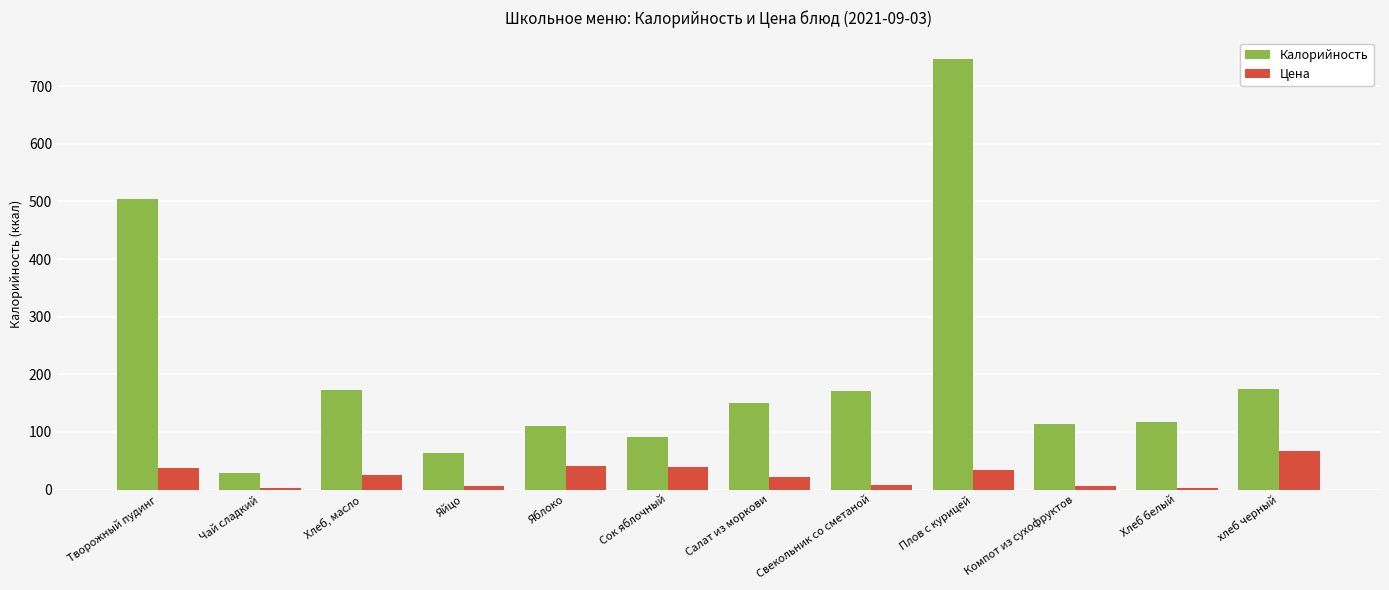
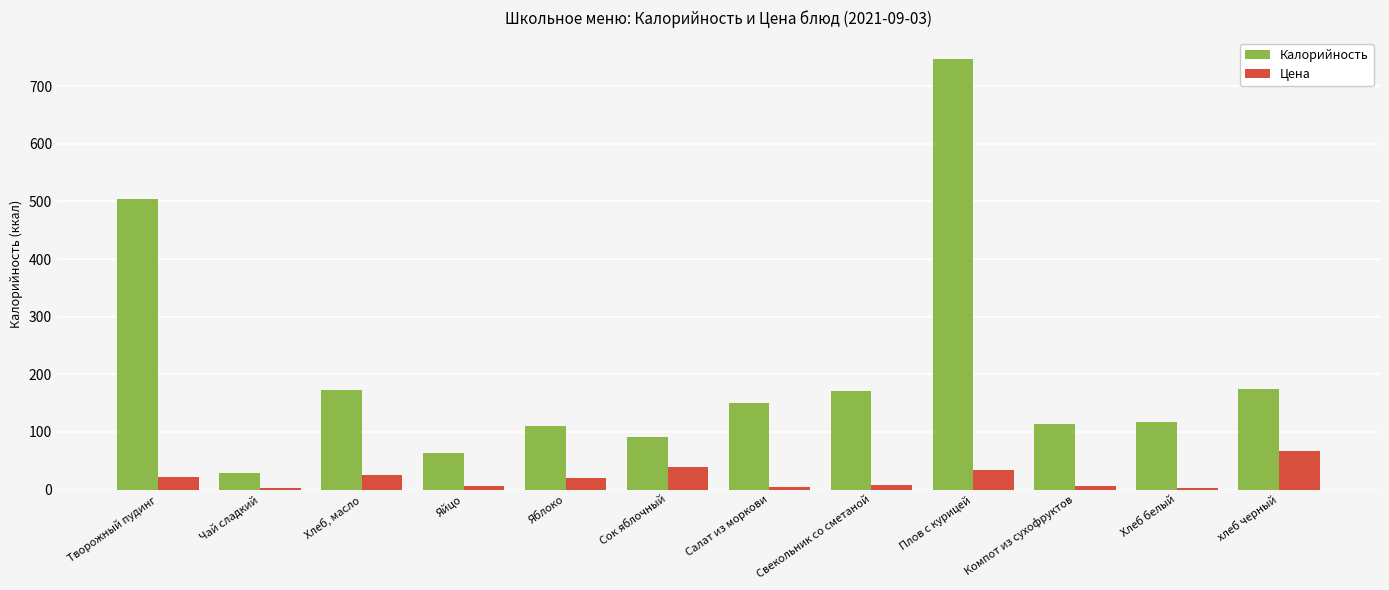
Цена, Творожный пудинг: 40 -> 20
Цена, Яблоко: 40 -> 20
Цена, Салат из моркови: 20 -> 0
